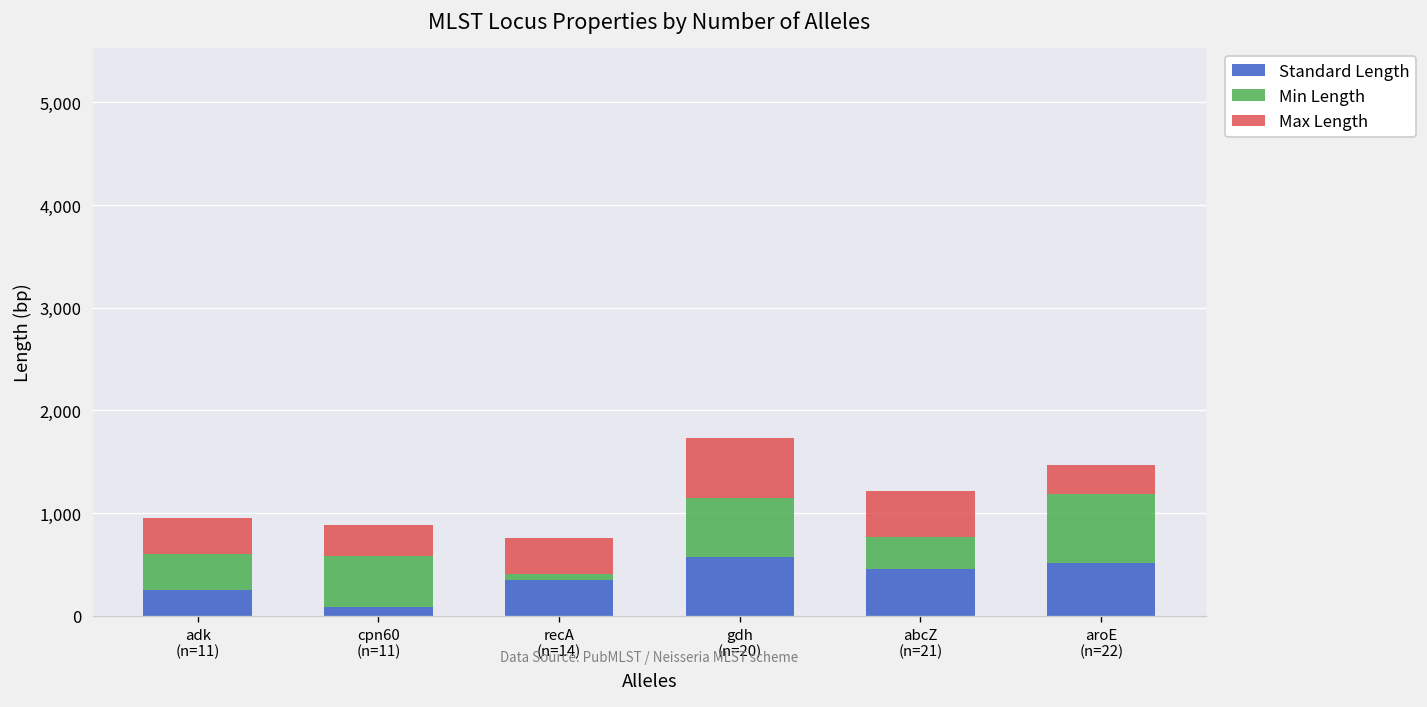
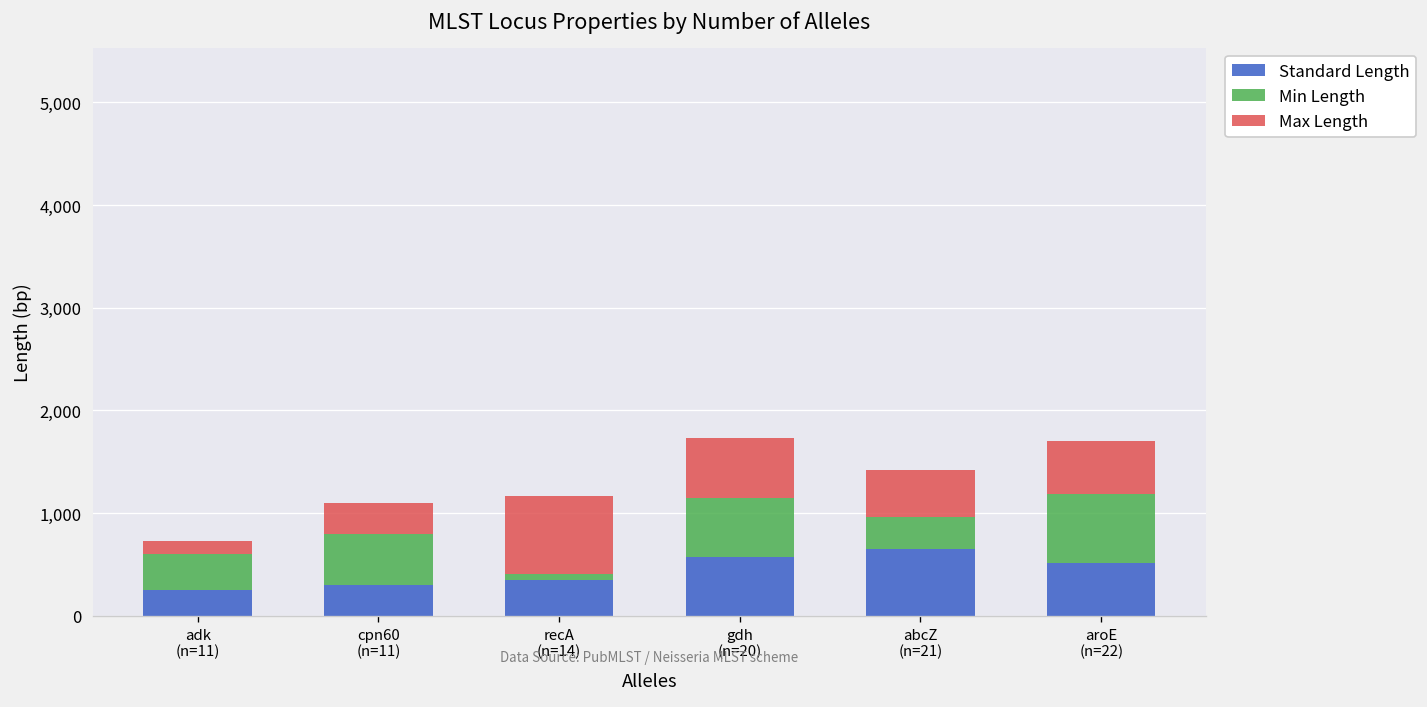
Max Length, adk (n=11): 400 -> 100
Standard Length, cpn60 (n=11): 100 -> 300
Max Length, recA (n=14): 400 -> 800
Standard Length, abcZ (n=21): 500 -> 700
Max Length, aroE (n=22): 300 -> 500
